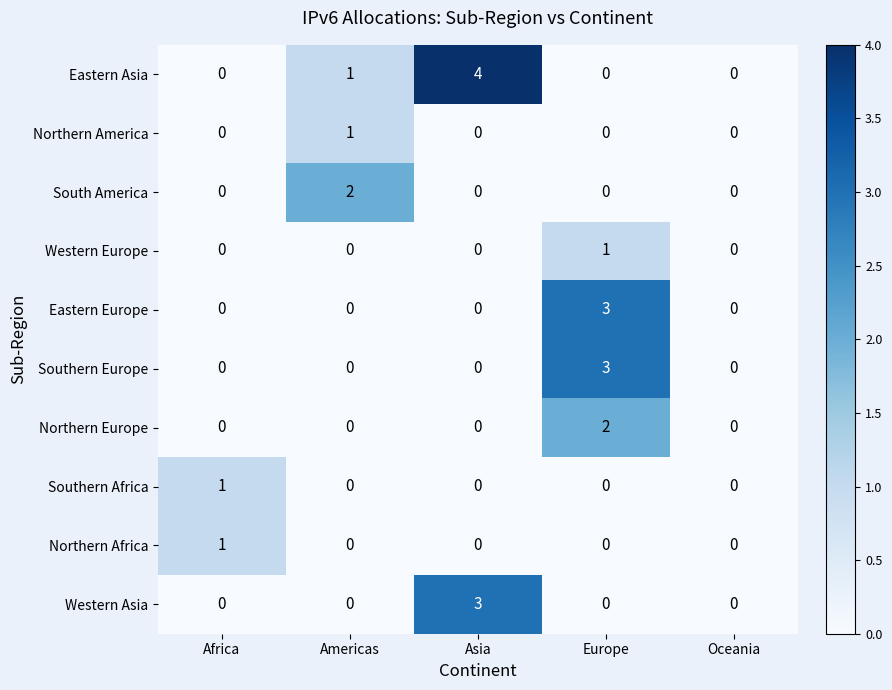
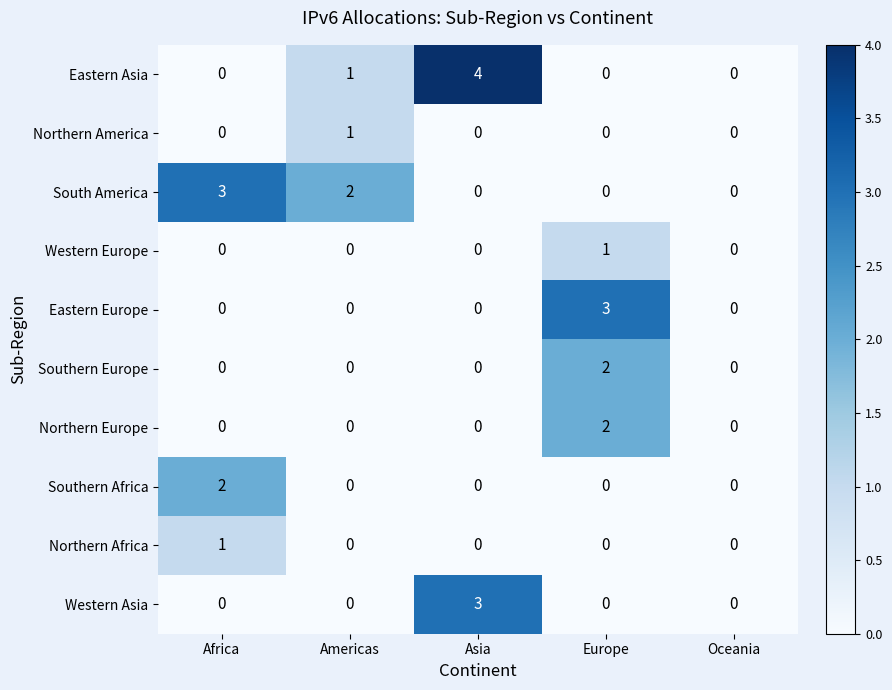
South America, Africa: 0 -> 3
Southern Europe, Europe: 3 -> 2
Southern Africa, Africa: 1 -> 2
